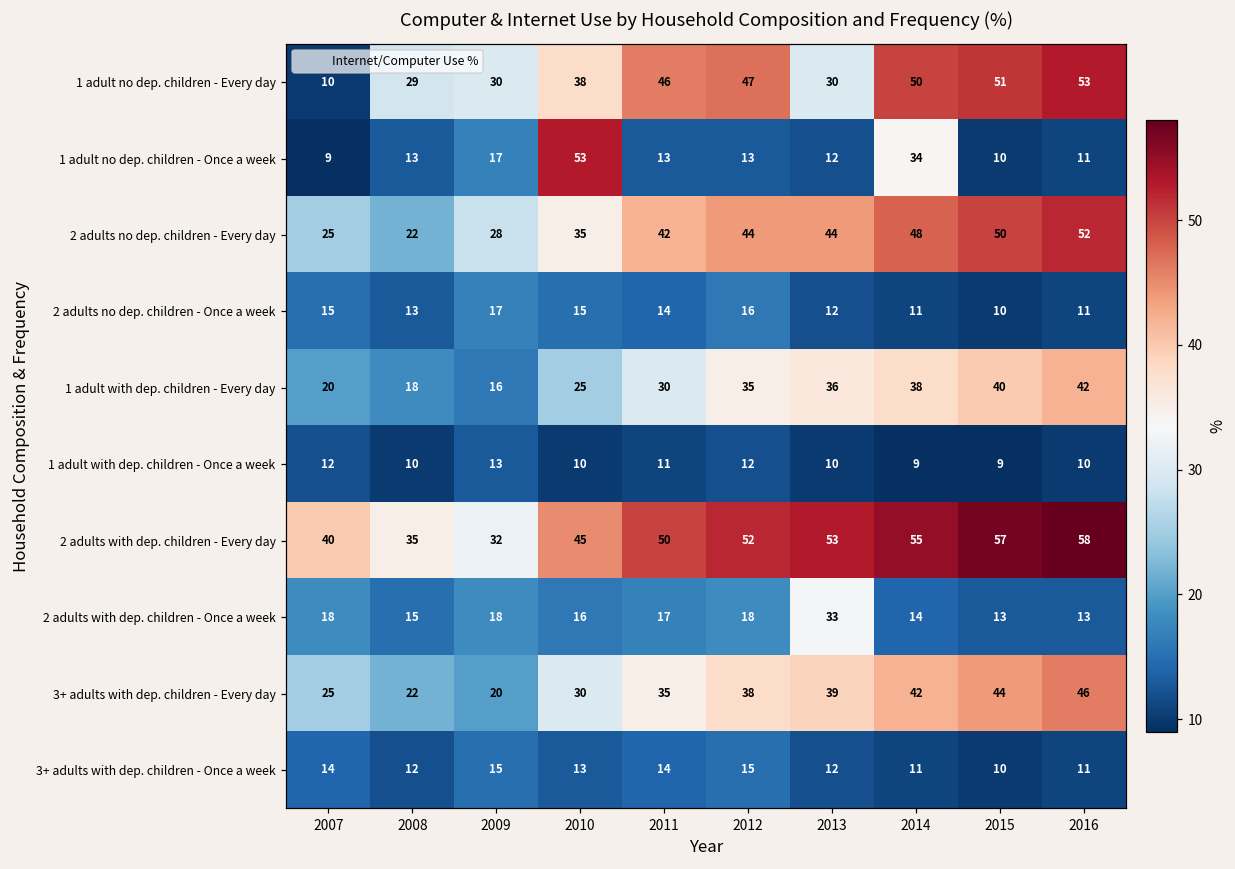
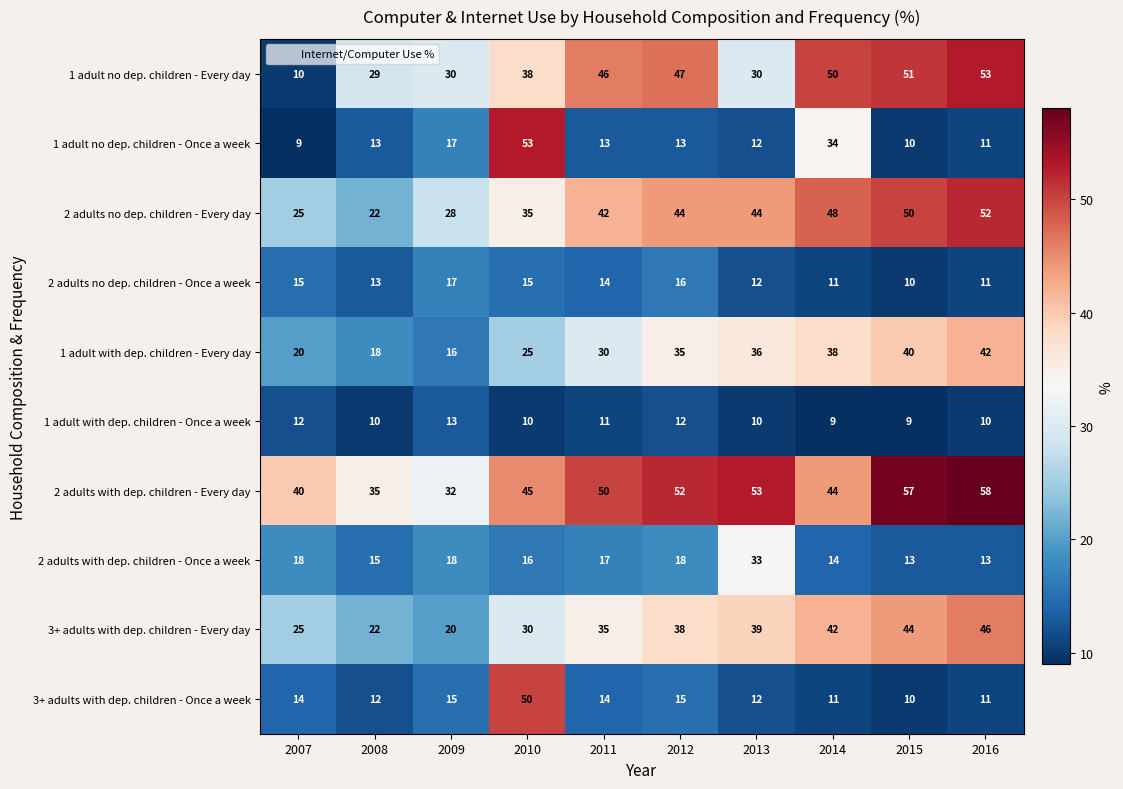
2 adults with dep. children - Every day, 2014: 55 -> 44
3+ adults with dep. children - Once a week, 2010: 13 -> 50
